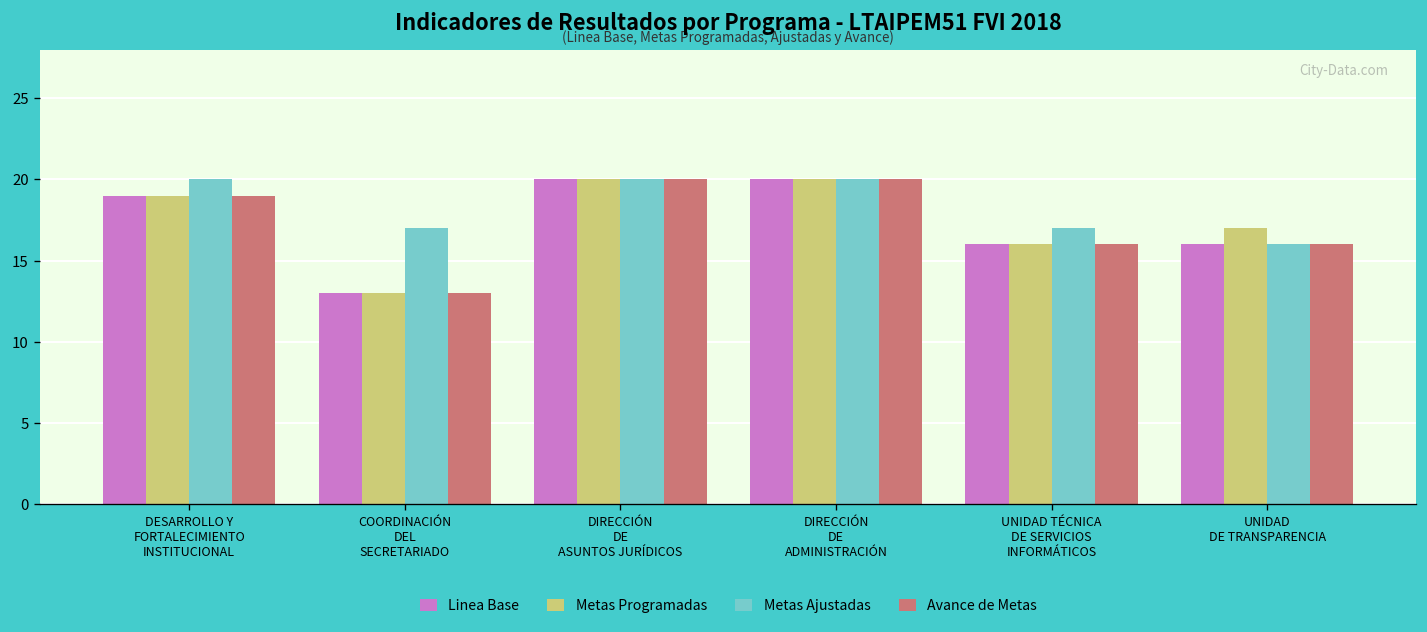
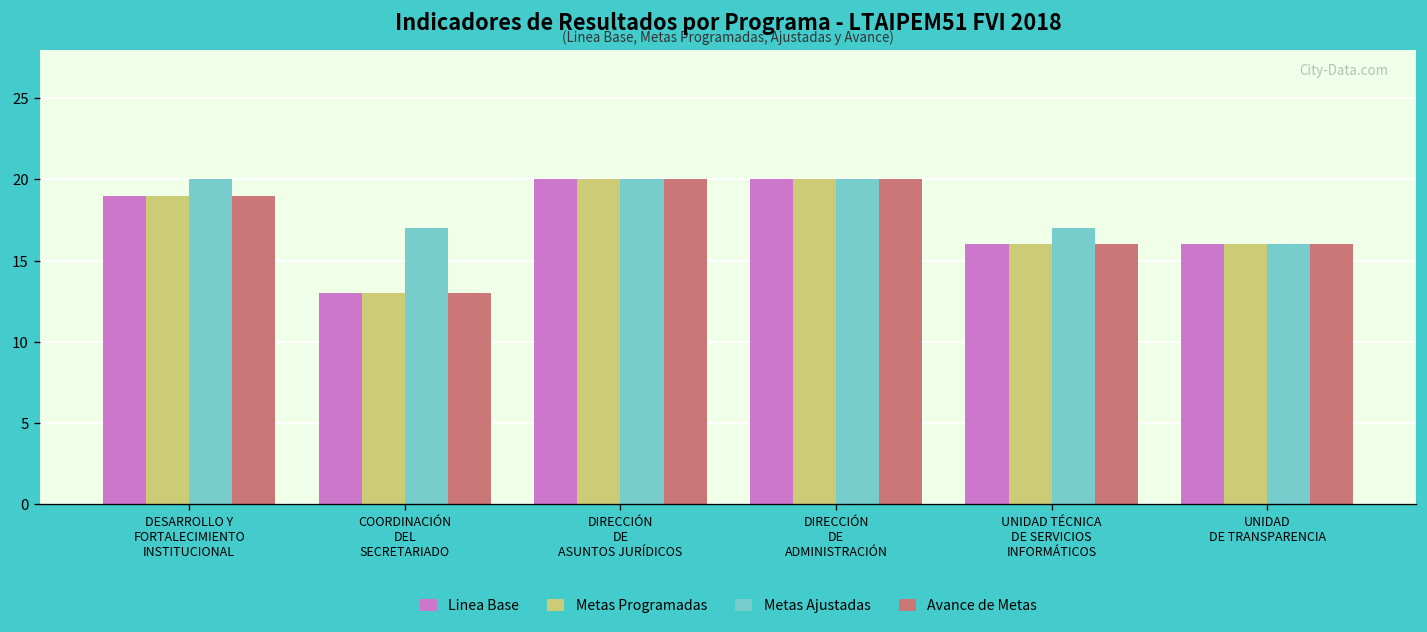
Metas Programadas, UNIDAD DE TRANSPARENCIA: 17 -> 16
